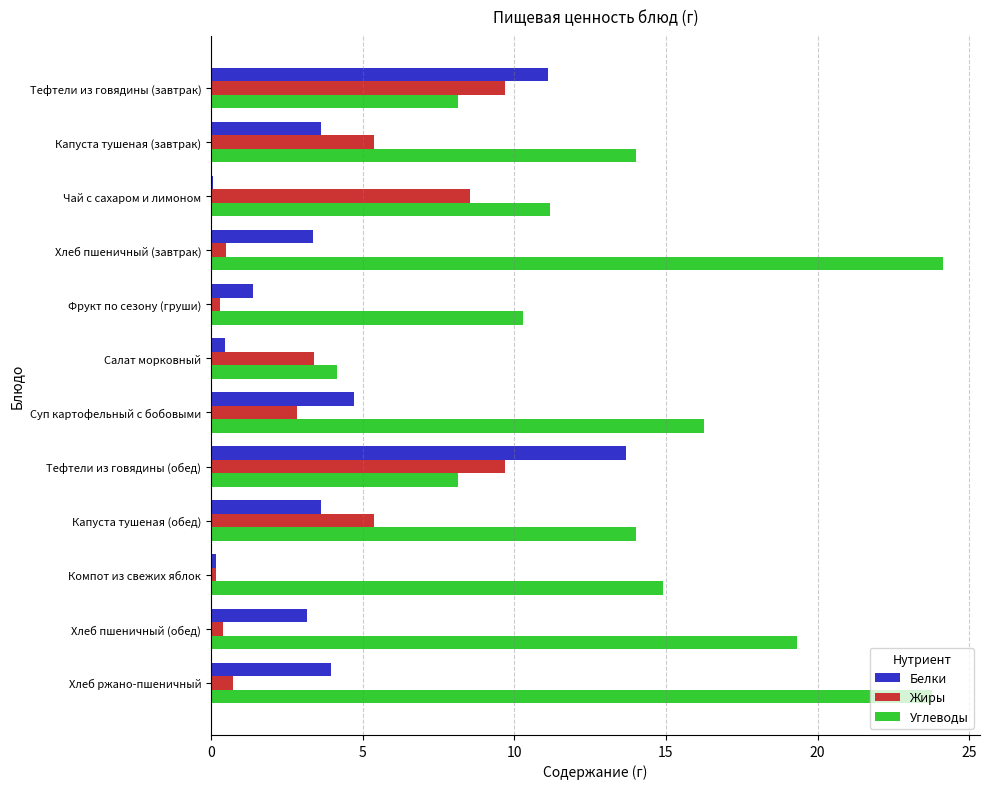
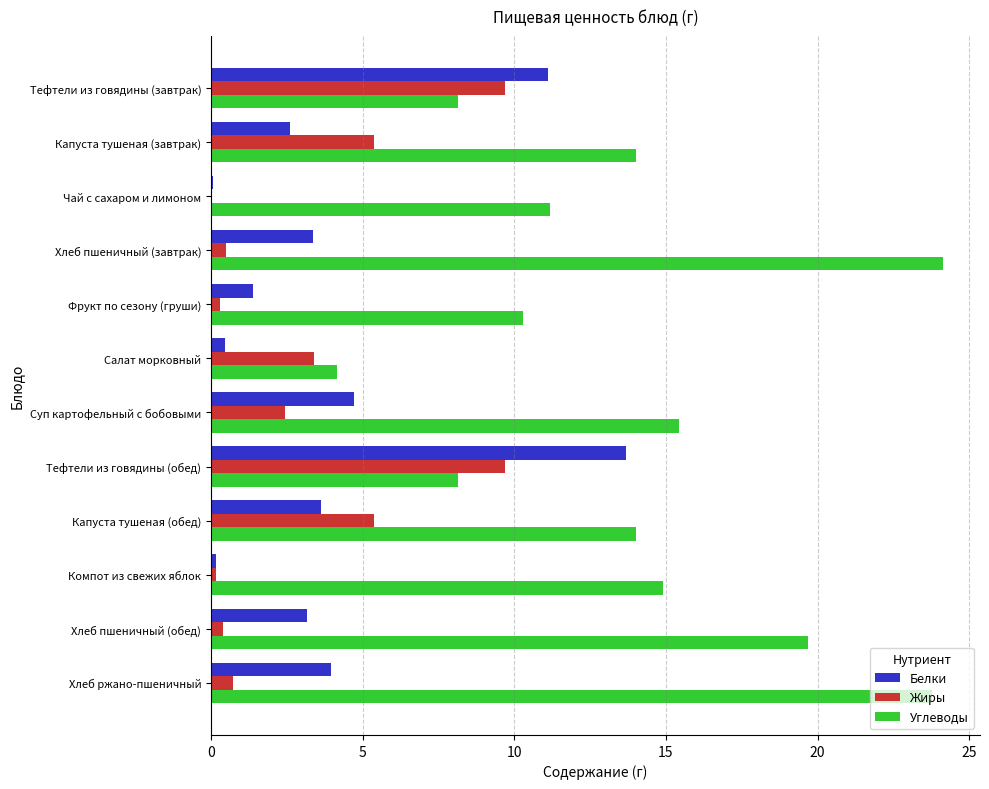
Белки, Капуста тушеная (завтрак): 3.6 -> 2.6
Жиры, Чай с сахаром и лимоном: 8.5 -> 0.0
Жиры, Суп картофельный с бобовыми: 2.8 -> 2.4
Углеводы, Суп картофельный с бобовыми: 16.2 -> 15.4
Углеводы, Хлеб пшеничный (обед): 19.3 -> 19.7
